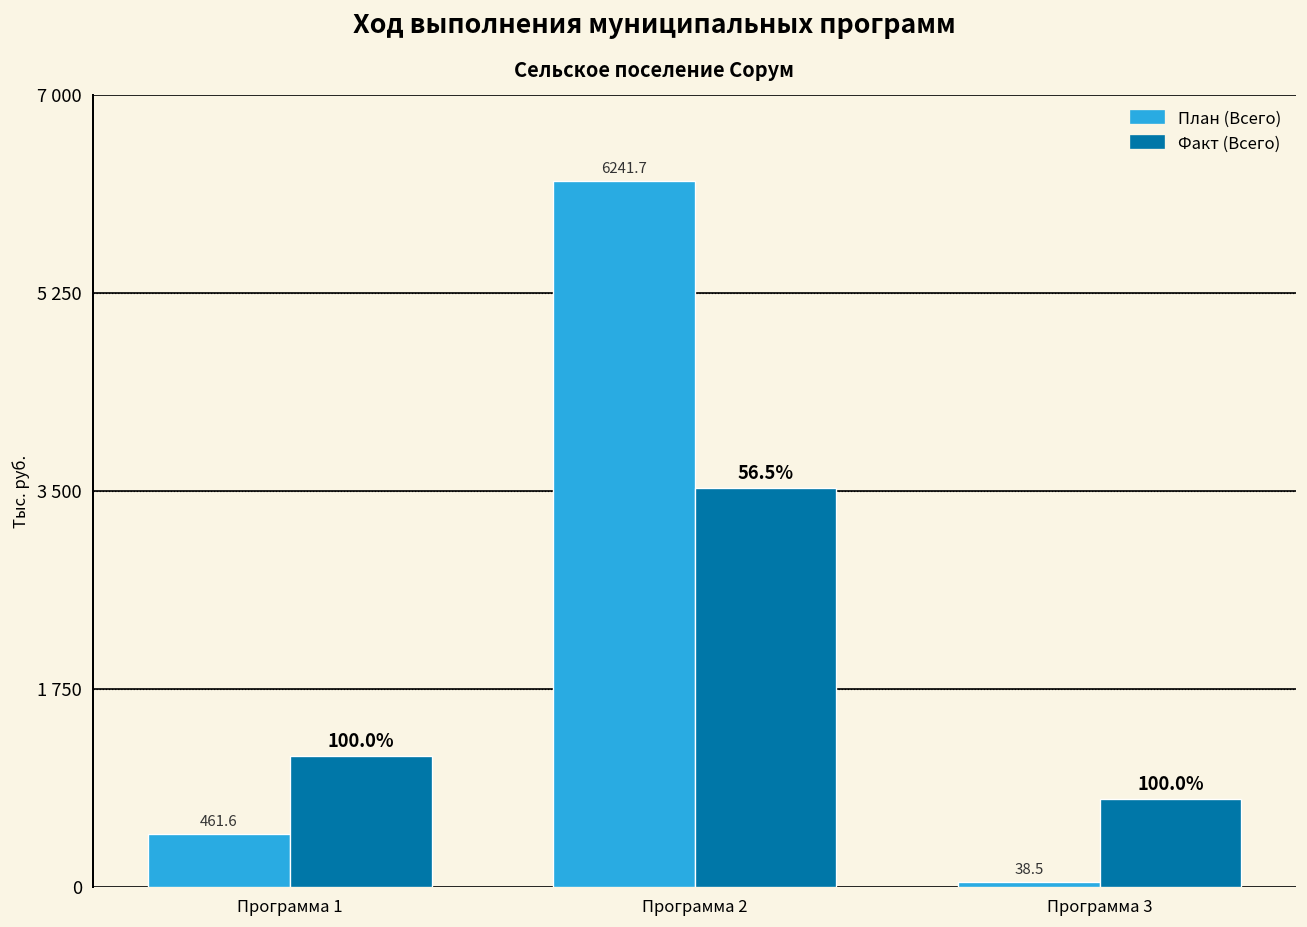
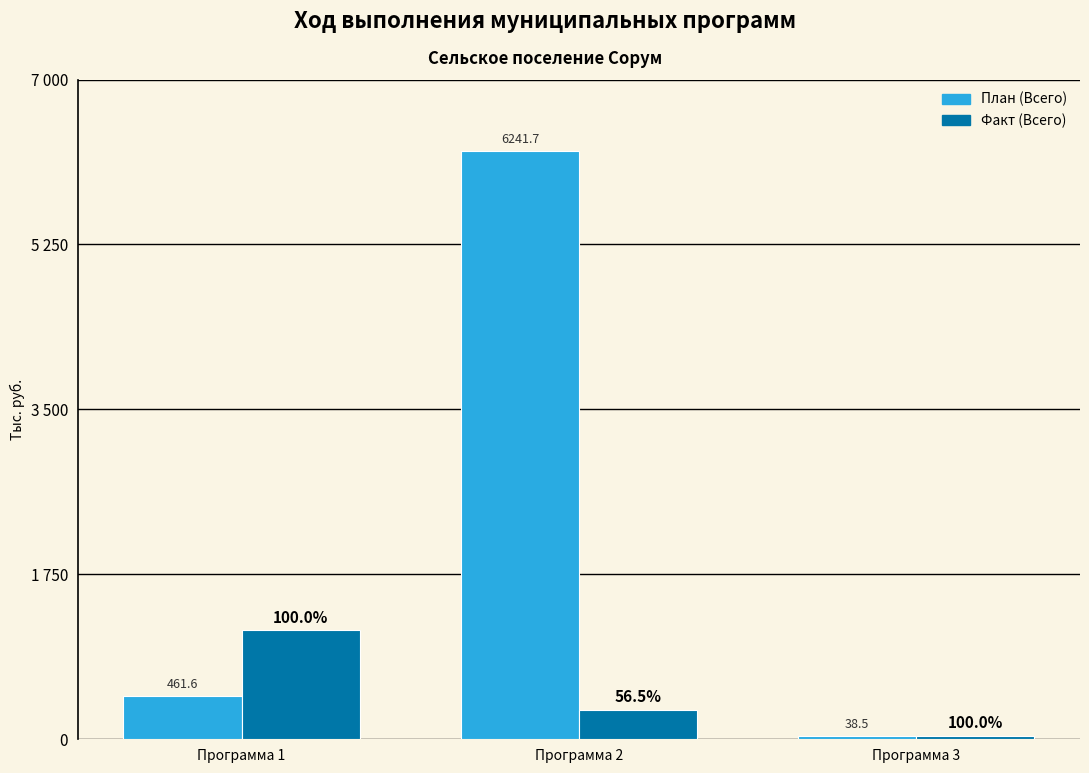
Факт (Всего), Программа 2: 3500 -> 300
Факт (Всего), Программа 3: 800 -> 0
